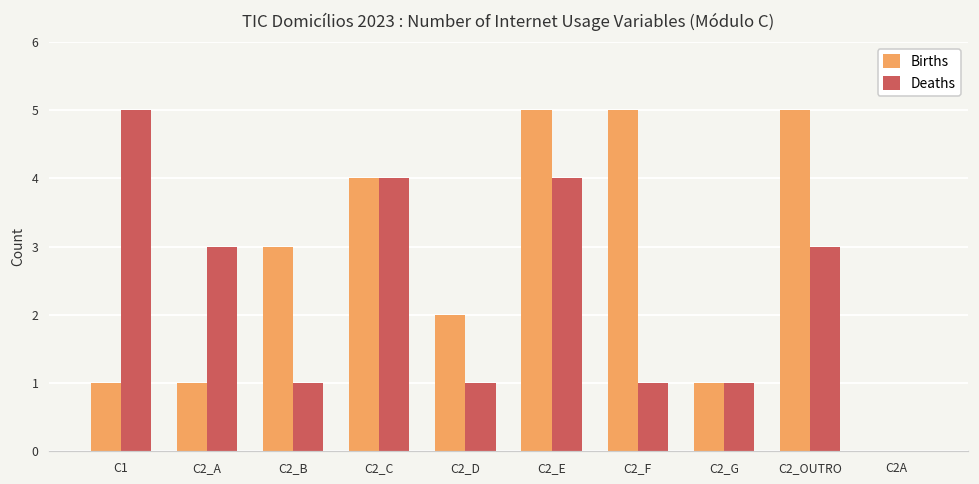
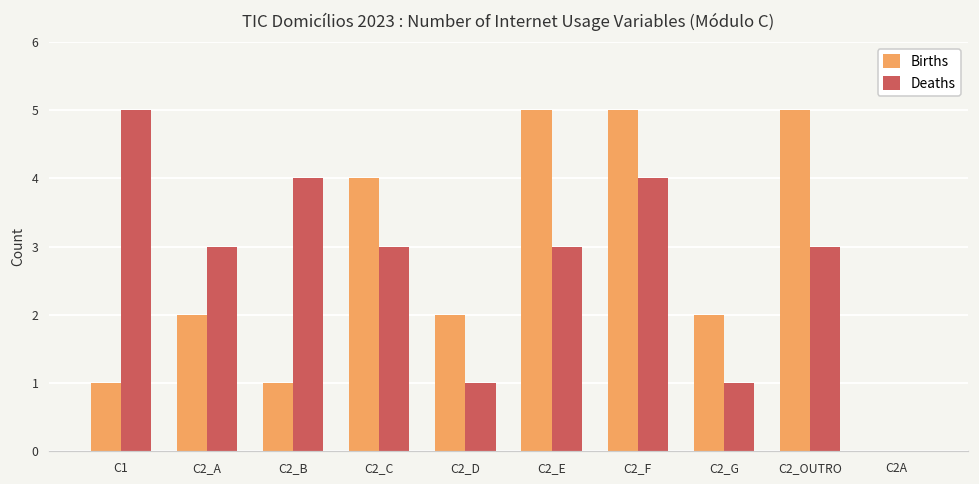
Births, C2_A: 1 -> 2
Births, C2_B: 3 -> 1
Deaths, C2_B: 1 -> 4
Deaths, C2_C: 4 -> 3
Deaths, C2_E: 4 -> 3
Deaths, C2_F: 1 -> 4
Births, C2_G: 1 -> 2
